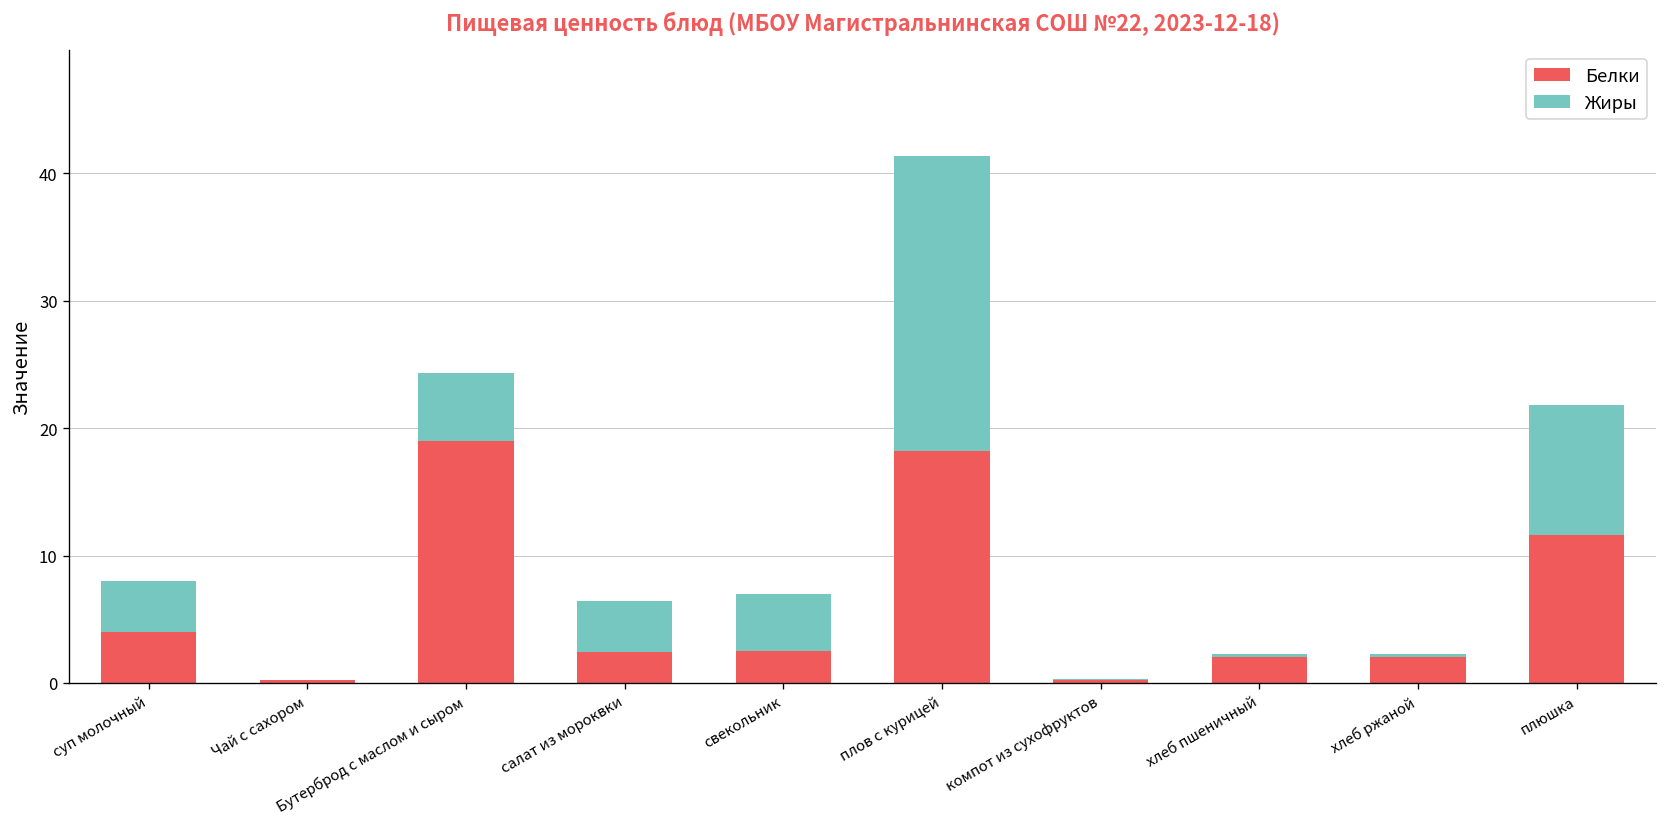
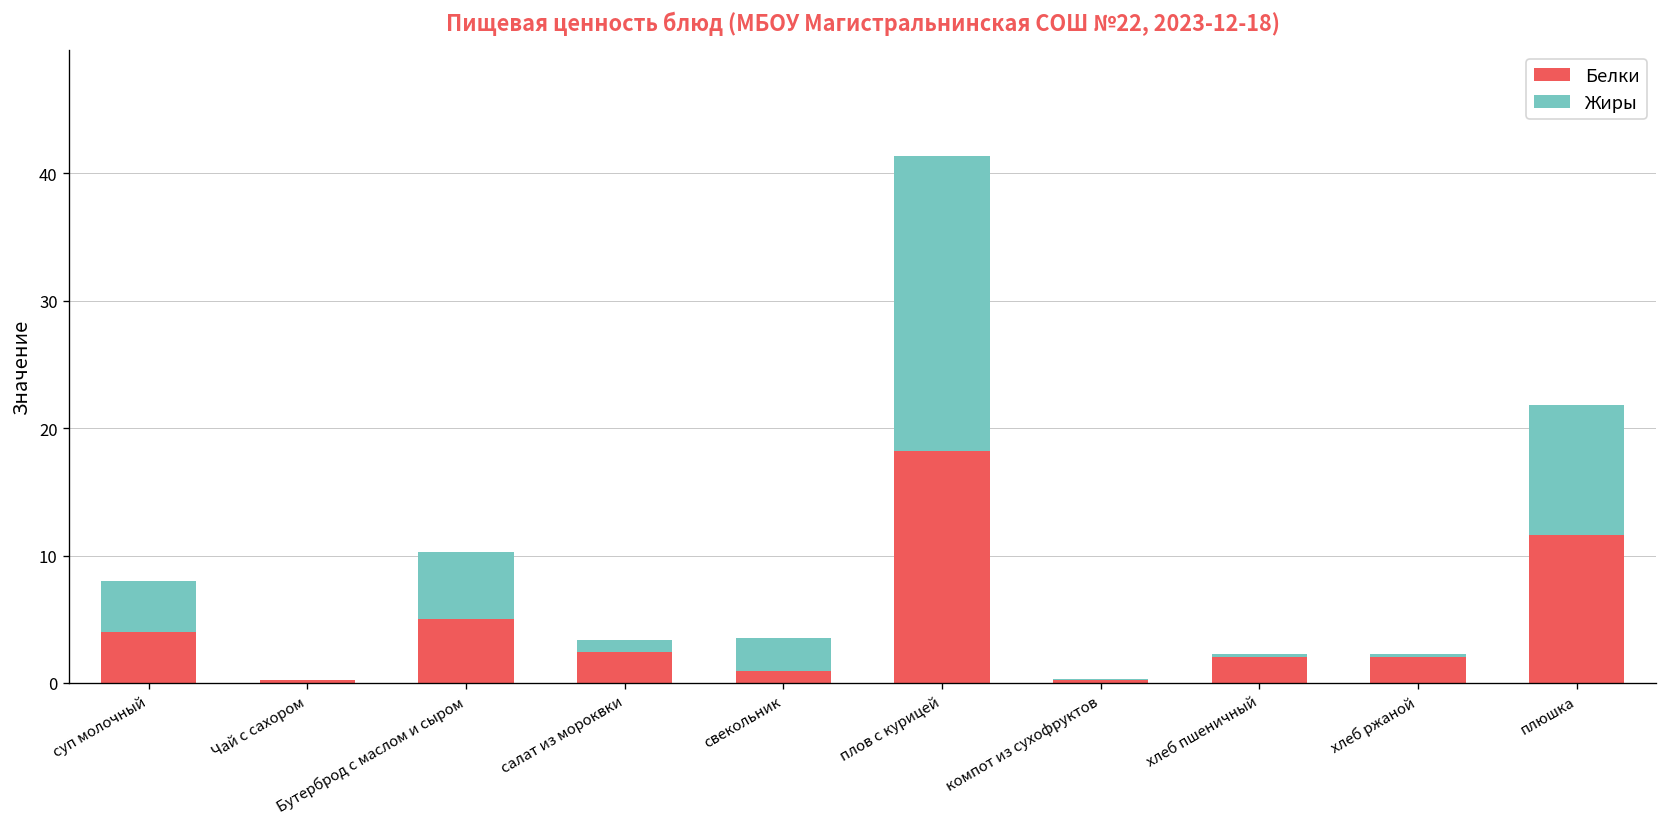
Белки, Бутерброд с маслом и сыром: 19 -> 5
Жиры, салат из мороквки: 4 -> 1
Белки, свекольник: 2.5 -> 0.9
Жиры, свекольник: 4.5 -> 2.6
